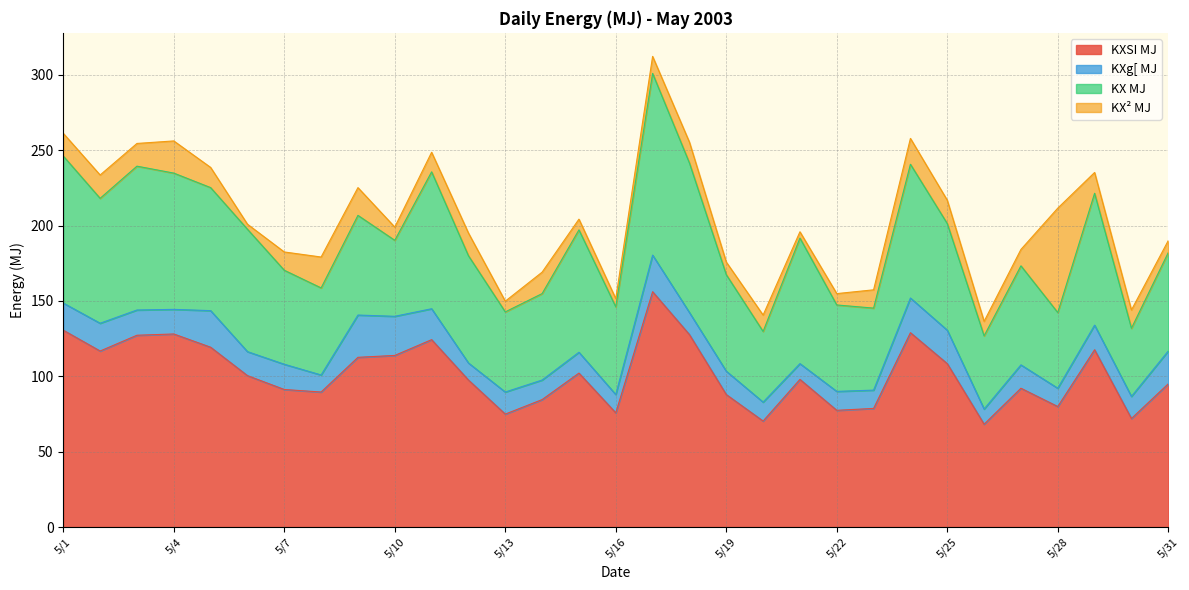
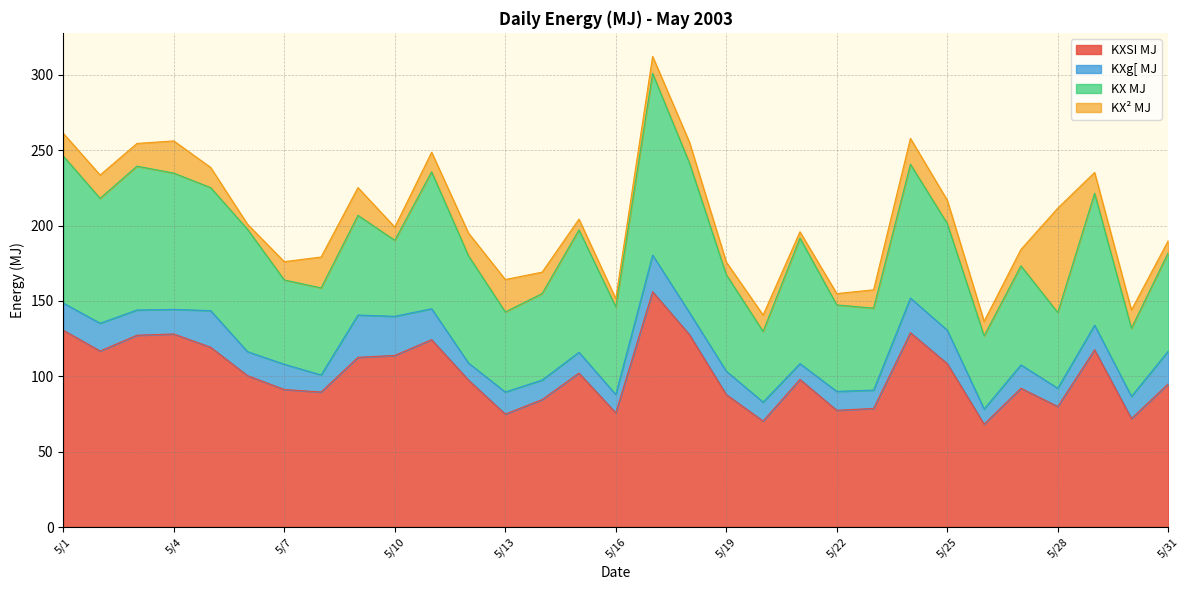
KX MJ, 5/7: 62 -> 56
KX² MJ, 5/13: 7 -> 21
